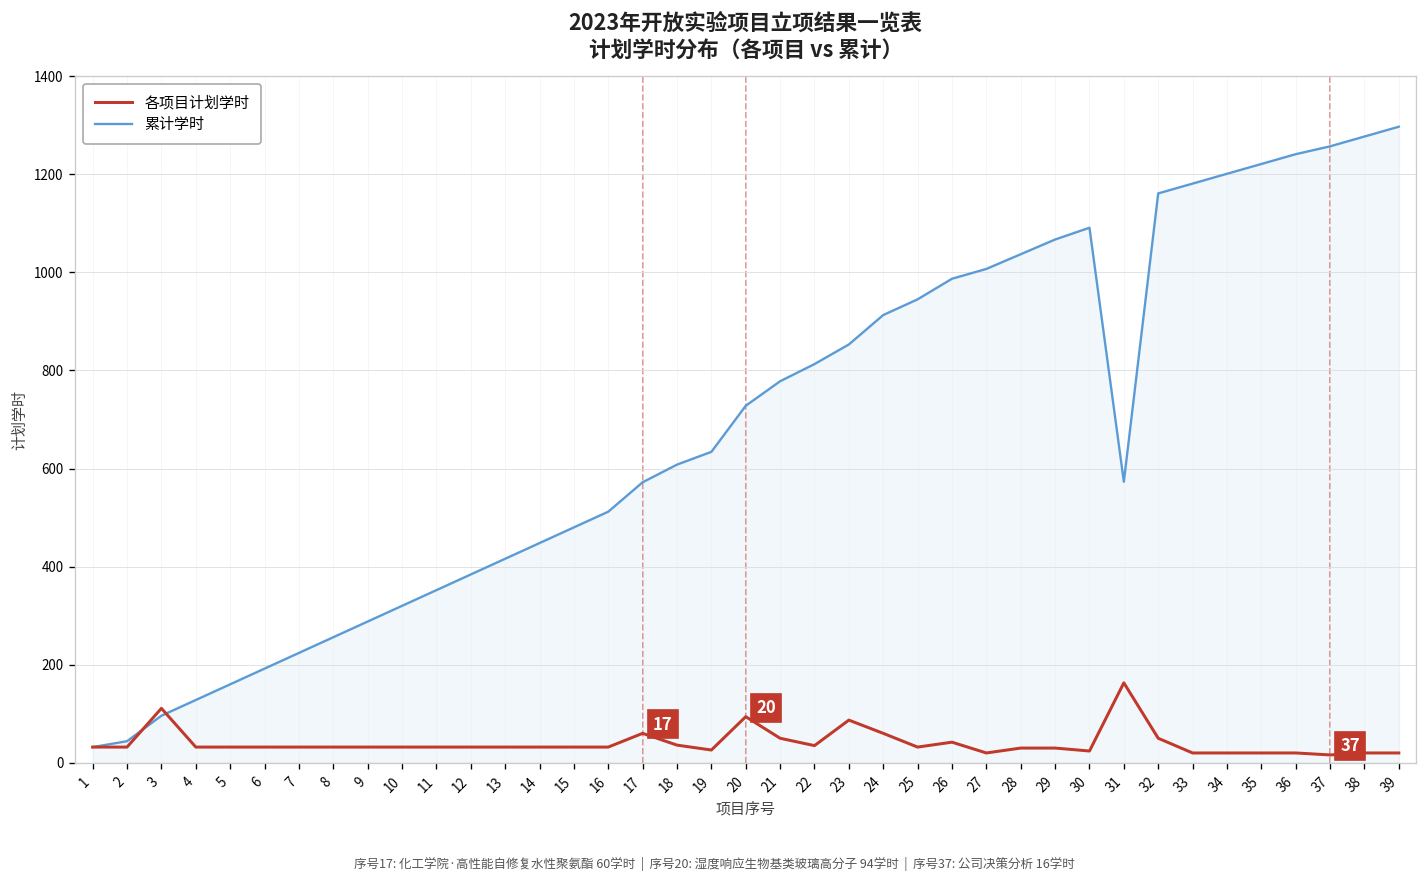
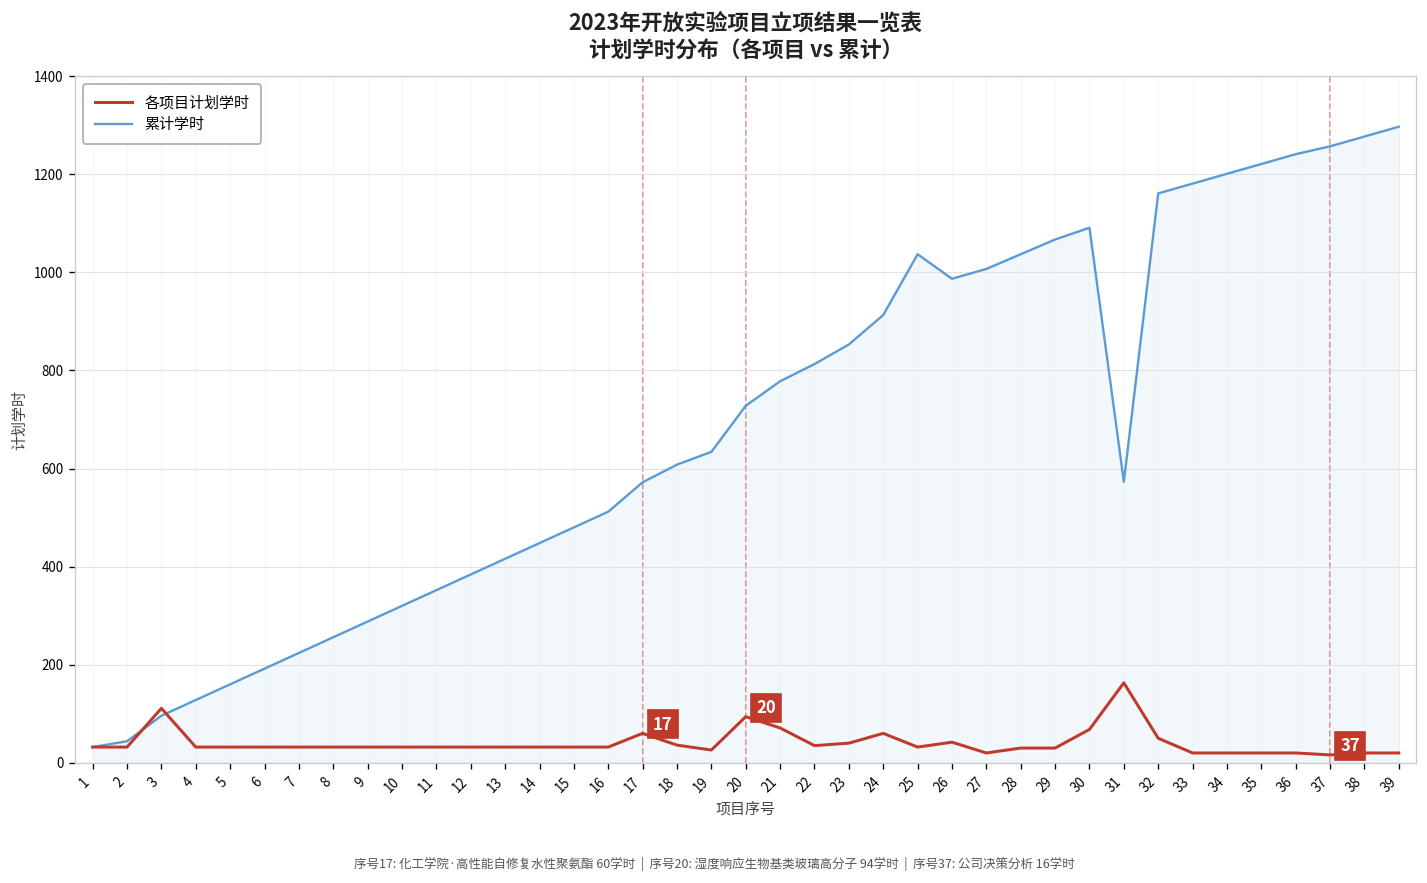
各项目计划学时, 21: 50 -> 70
各项目计划学时, 23: 90 -> 40
累计学时, 25: 950 -> 1040
各项目计划学时, 30: 20 -> 70
